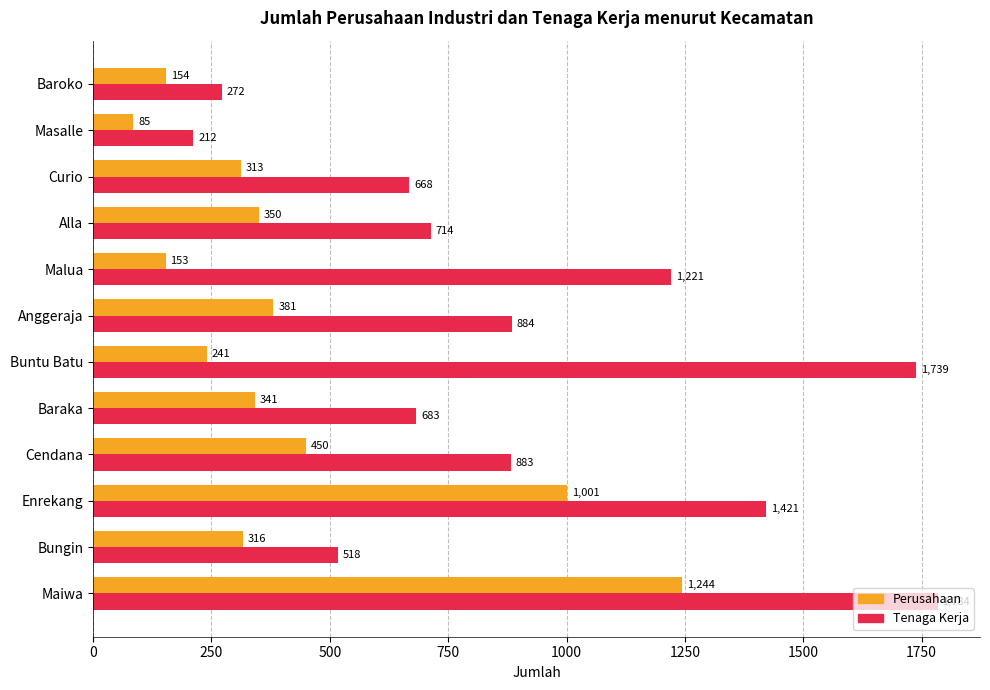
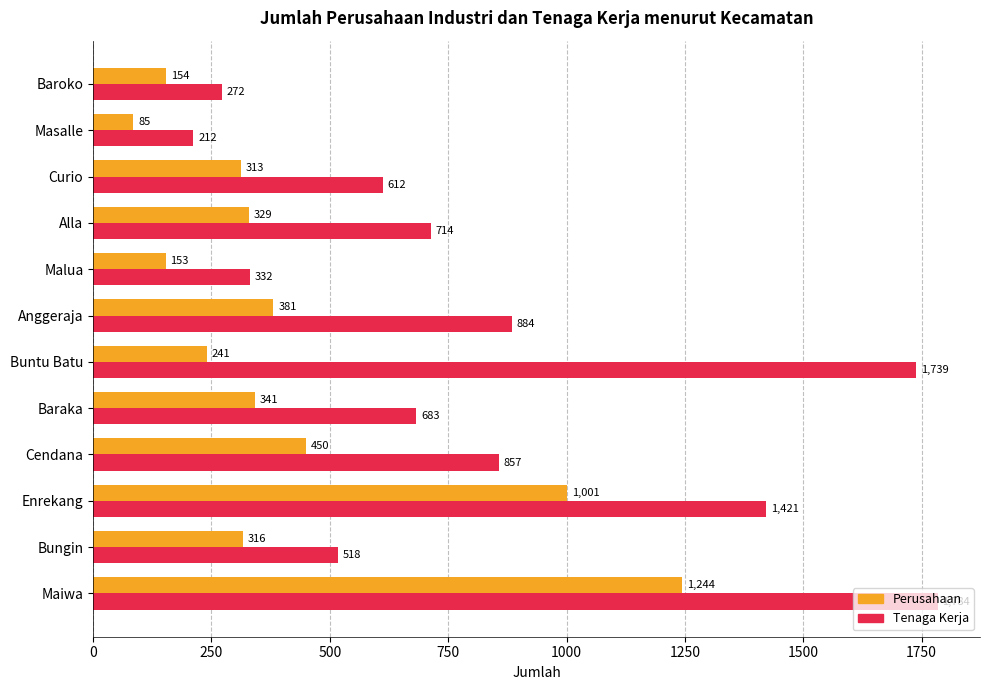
Tenaga Kerja, Curio: 668 -> 612
Perusahaan, Alla: 350 -> 329
Tenaga Kerja, Malua: 1,221 -> 332
Tenaga Kerja, Cendana: 883 -> 857
